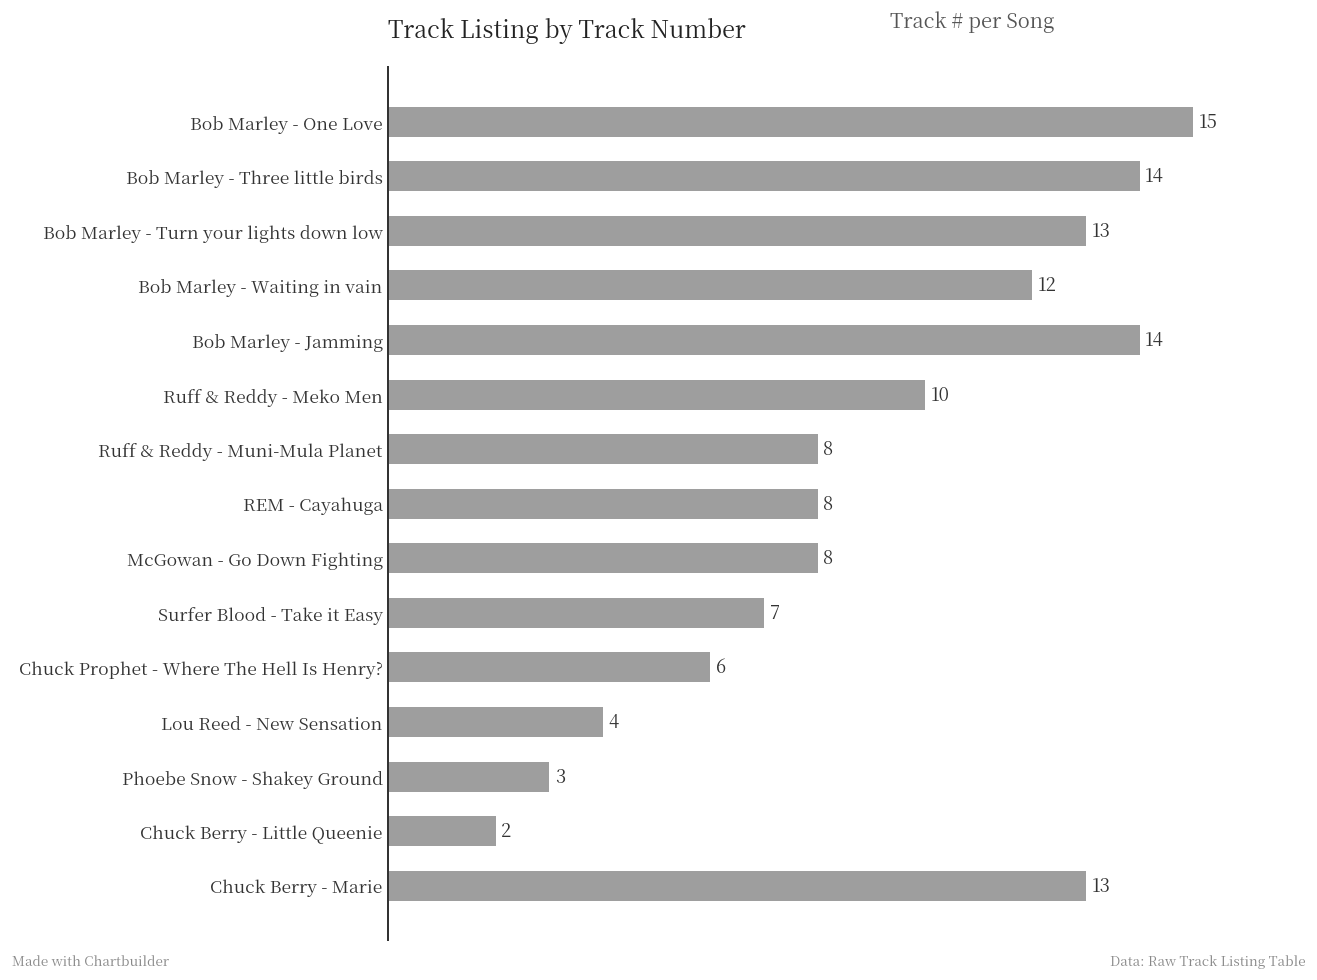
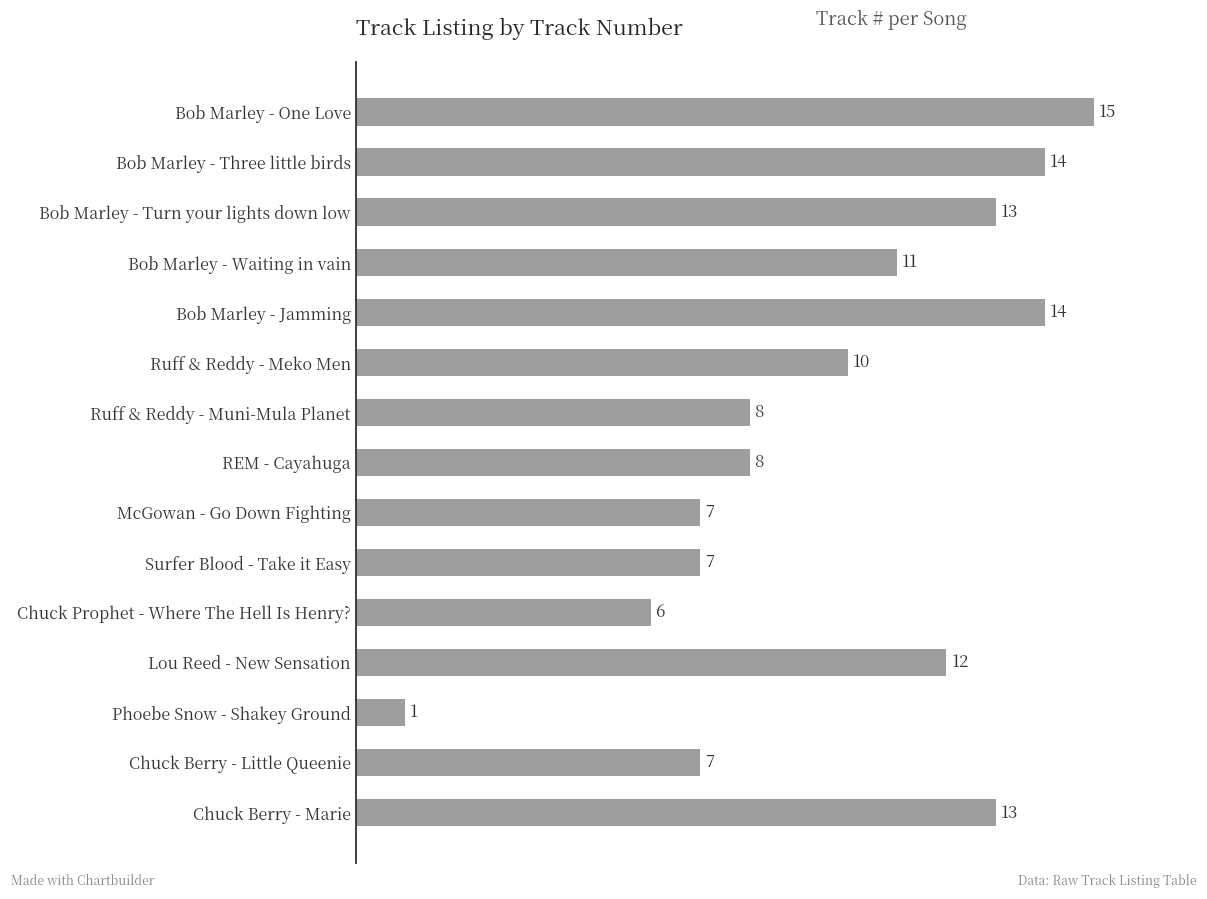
Bob Marley - Waiting in vain: 12 -> 11
McGowan - Go Down Fighting: 8 -> 7
Lou Reed - New Sensation: 4 -> 12
Phoebe Snow - Shakey Ground: 3 -> 1
Chuck Berry - Little Queenie: 2 -> 7
